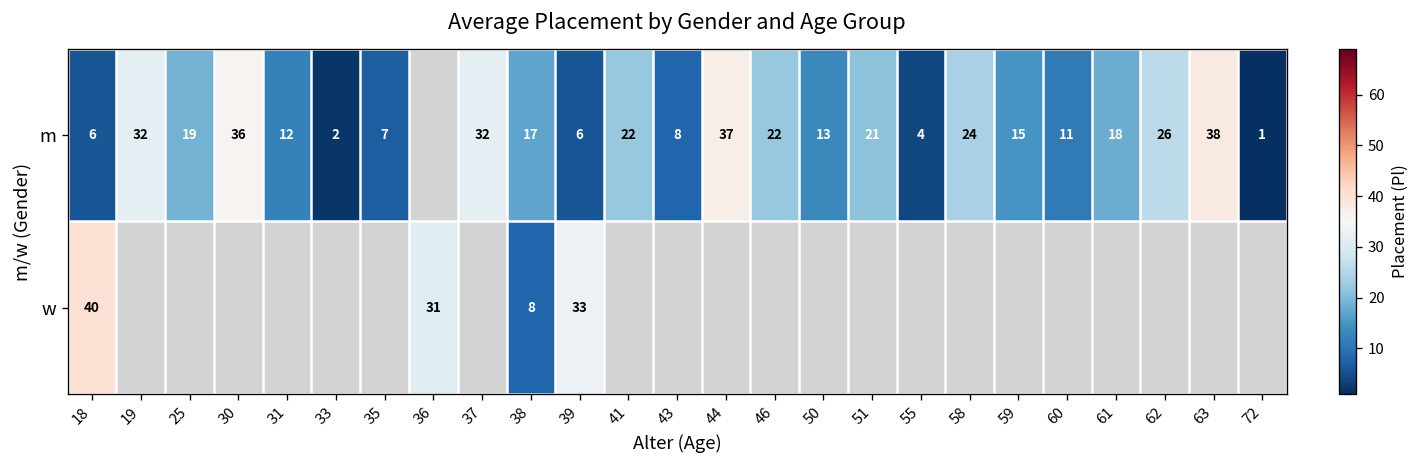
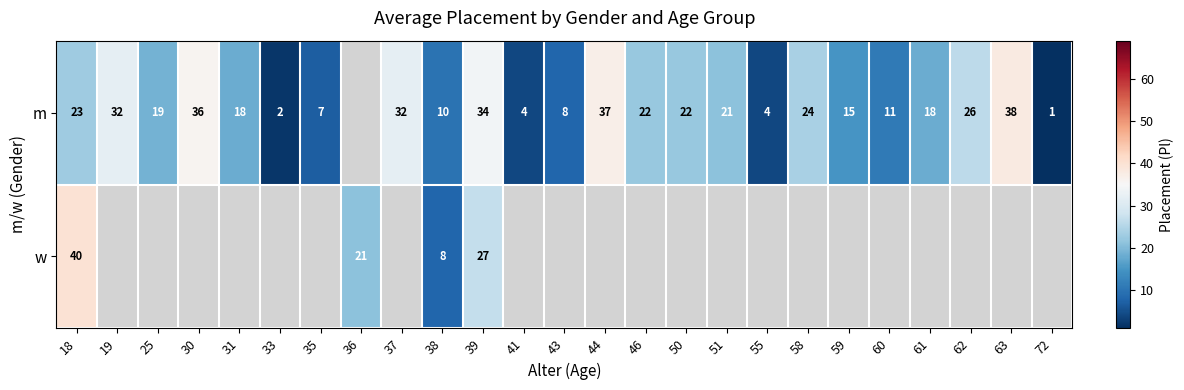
m, 18: 6 -> 23
m, 31: 12 -> 18
m, 38: 17 -> 10
m, 39: 6 -> 34
m, 41: 22 -> 4
m, 50: 13 -> 22
w, 36: 31 -> 21
w, 39: 33 -> 27
